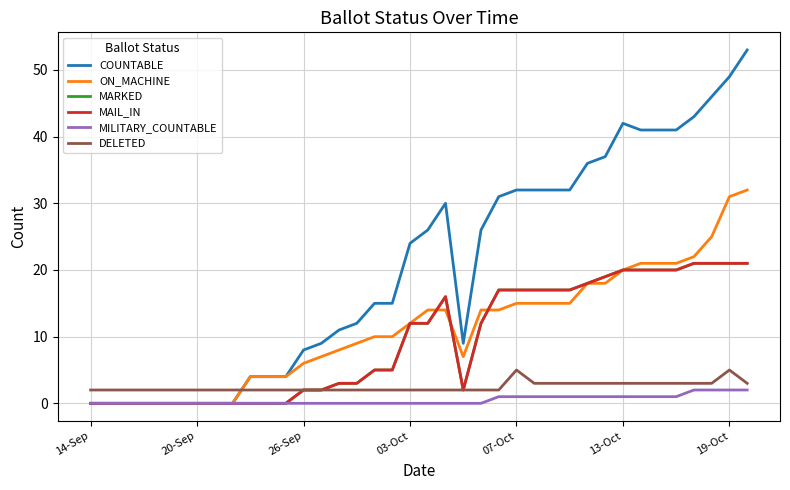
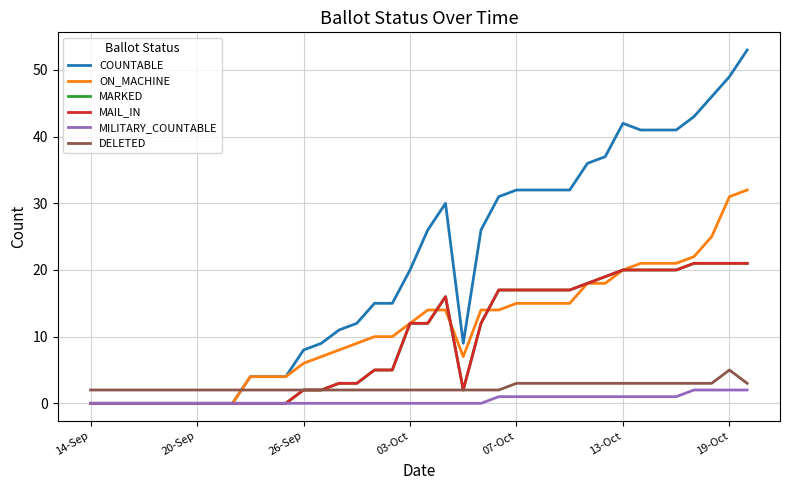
COUNTABLE, 03-Oct: 24 -> 20
DELETED, 07-Oct: 5 -> 3
